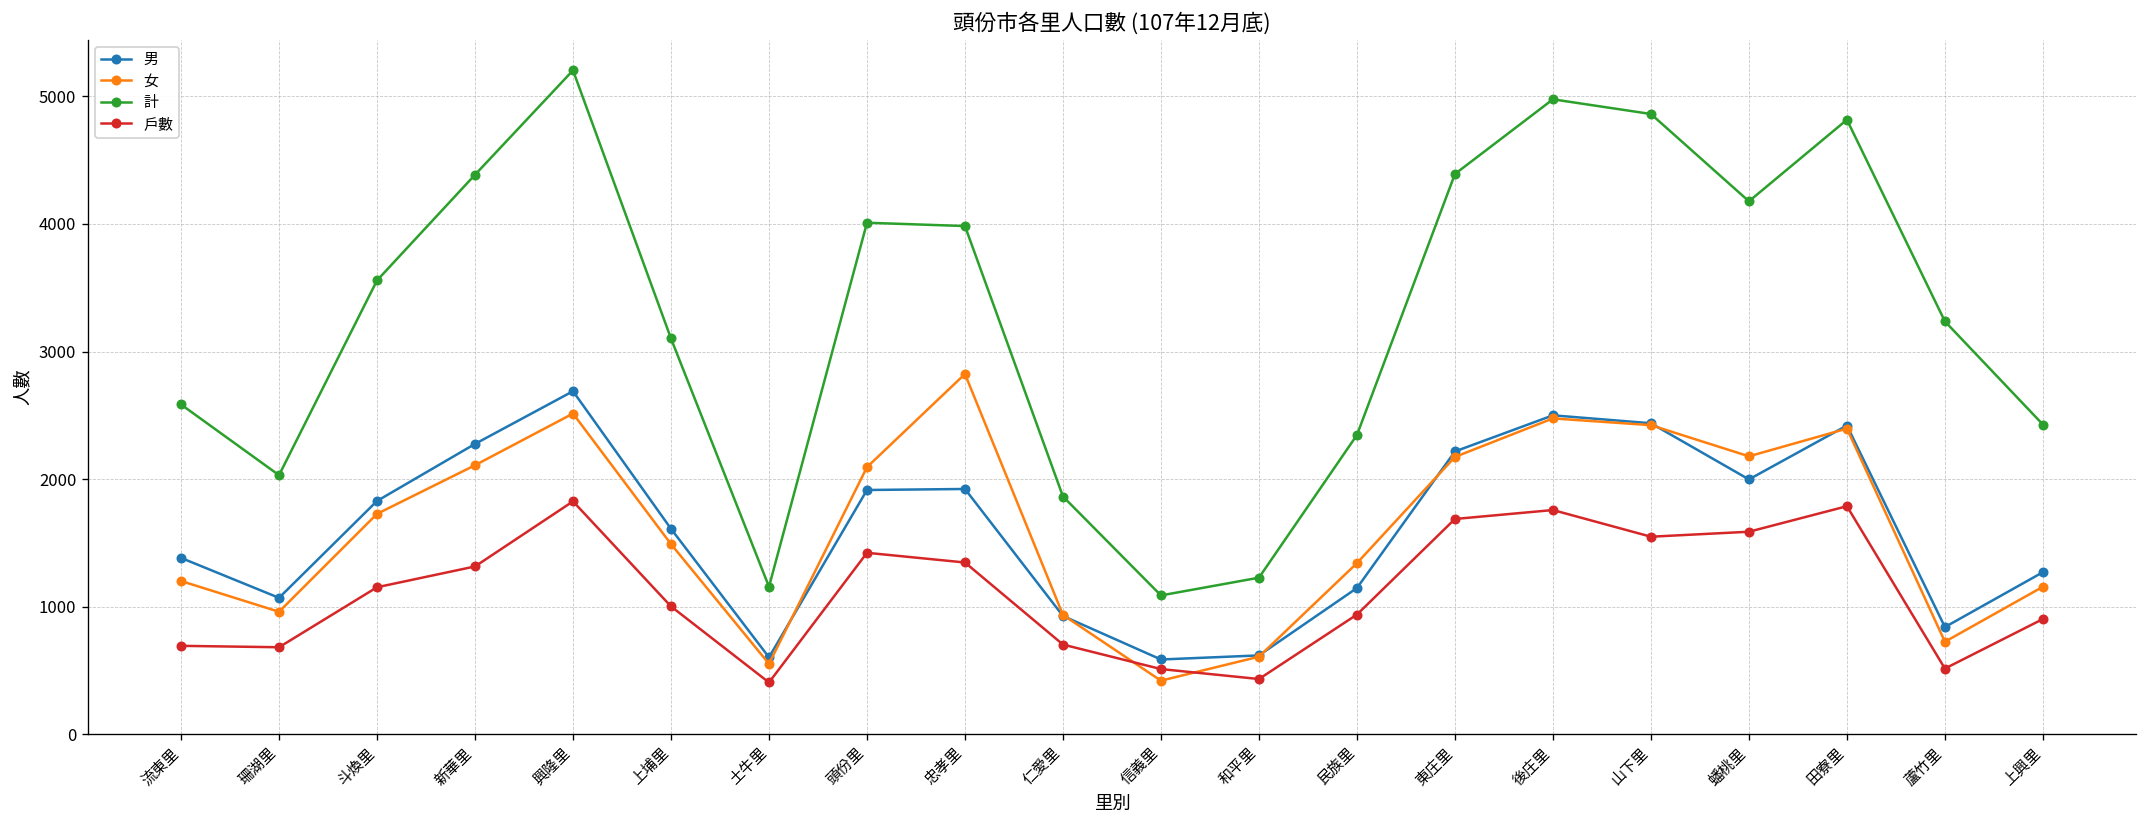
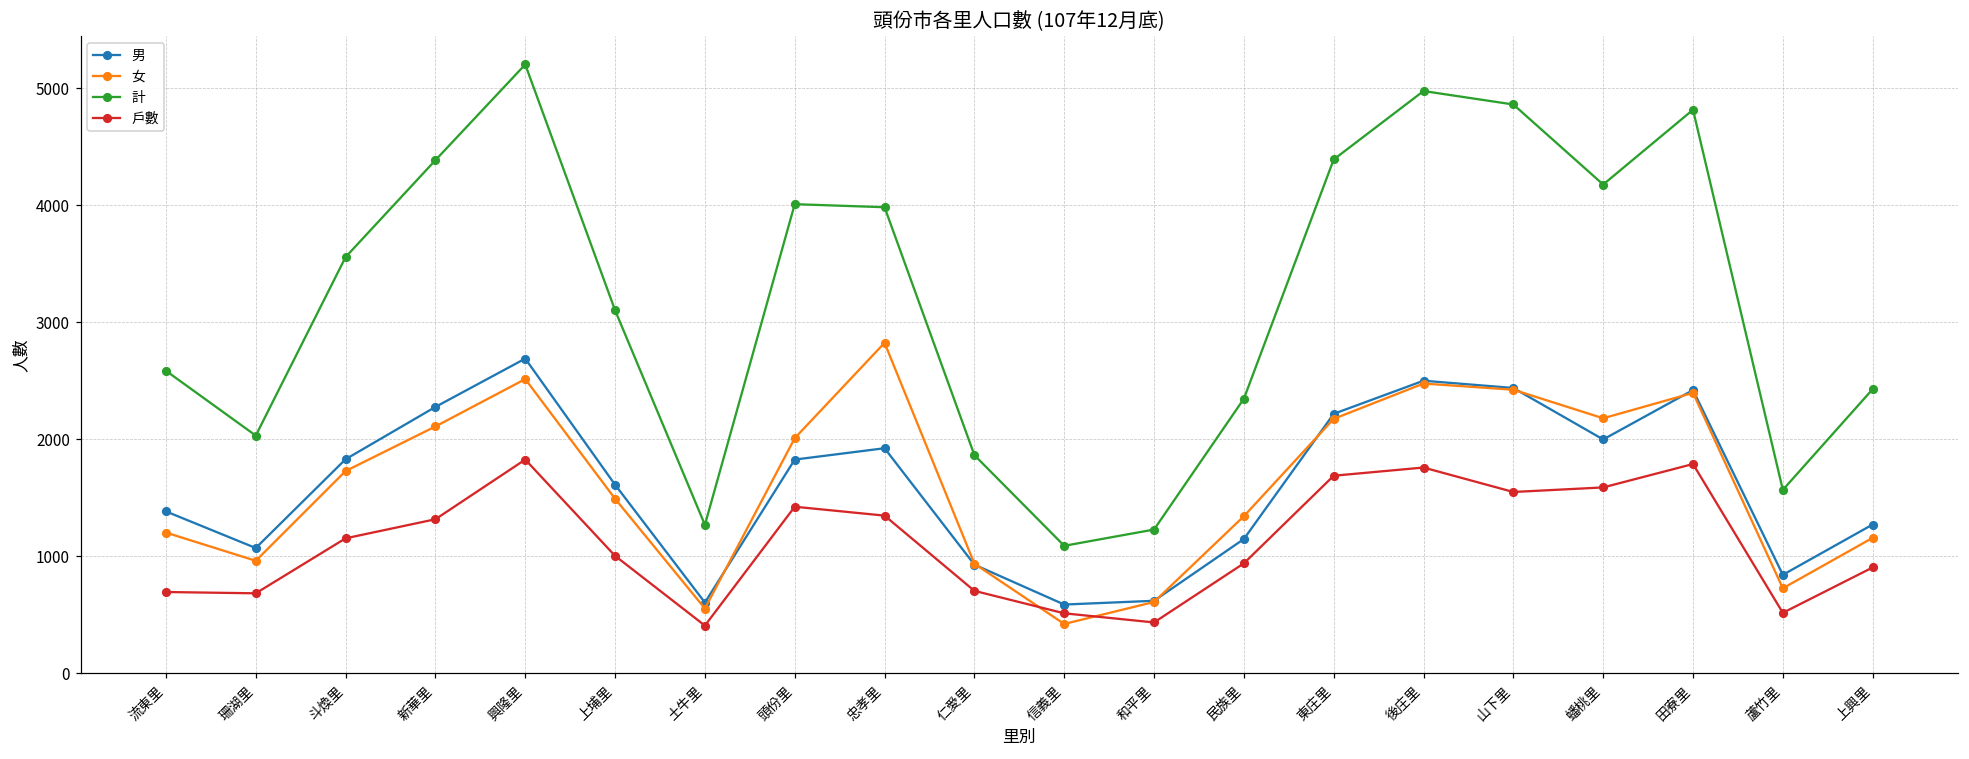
計, 土牛里: 1160 -> 1270
男, 頭份里: 1920 -> 1830
女, 頭份里: 2090 -> 2010
計, 蘆竹里: 3240 -> 1570
